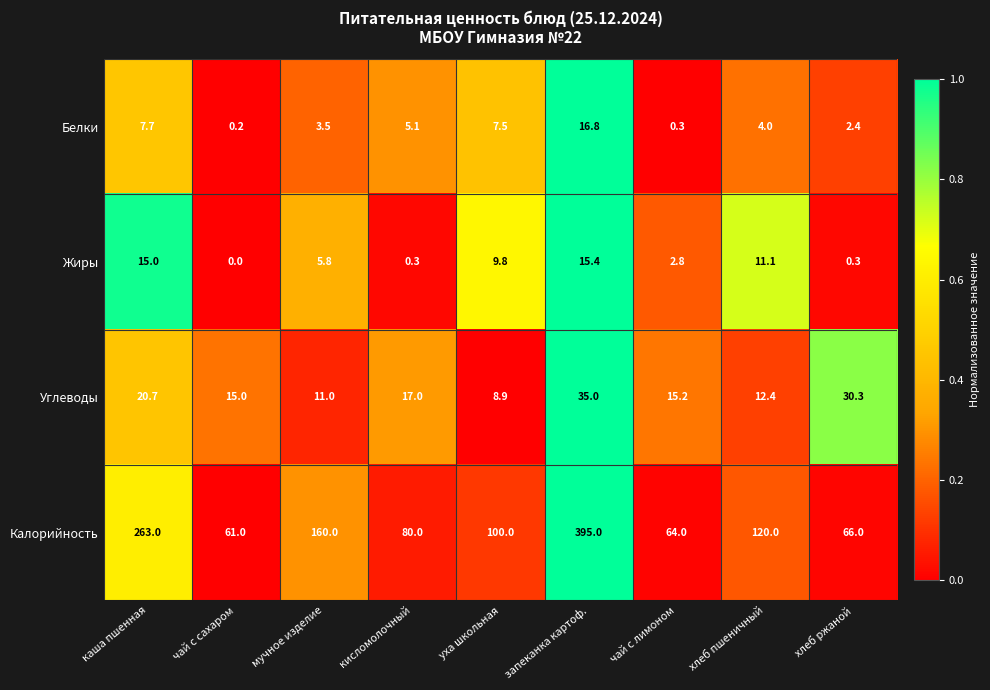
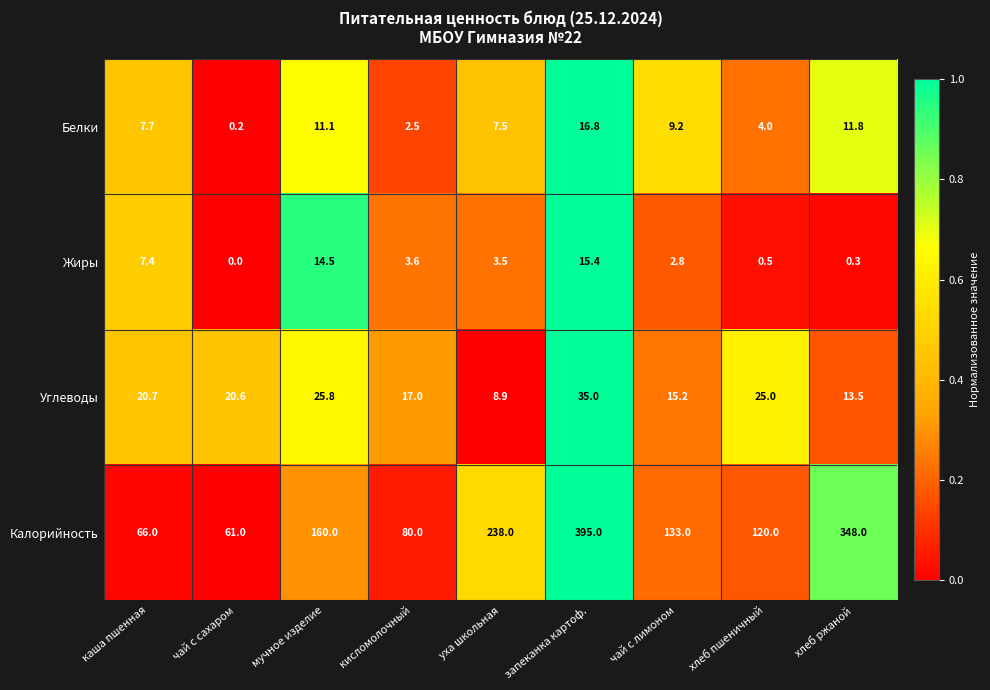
Белки, мучное изделие: 3.5 -> 11.1
Белки, кисломолочный: 5.1 -> 2.5
Белки, чай с лимоном: 0.3 -> 9.2
Белки, хлеб ржаной: 2.4 -> 11.8
Жиры, каша пшенная: 15.0 -> 7.4
Жиры, мучное изделие: 5.8 -> 14.5
Жиры, кисломолочный: 0.3 -> 3.6
Жиры, уха школьная: 9.8 -> 3.5
Жиры, хлеб пшеничный: 11.1 -> 0.5
Углеводы, чай с сахаром: 15.0 -> 20.6
Углеводы, мучное изделие: 11.0 -> 25.8
Углеводы, хлеб пшеничный: 12.4 -> 25.0
Углеводы, хлеб ржаной: 30.3 -> 13.5
Калорийность, каша пшенная: 263.0 -> 66.0
Калорийность, уха школьная: 100.0 -> 238.0
Калорийность, чай с лимоном: 64.0 -> 133.0
Калорийность, хлеб ржаной: 66.0 -> 348.0
